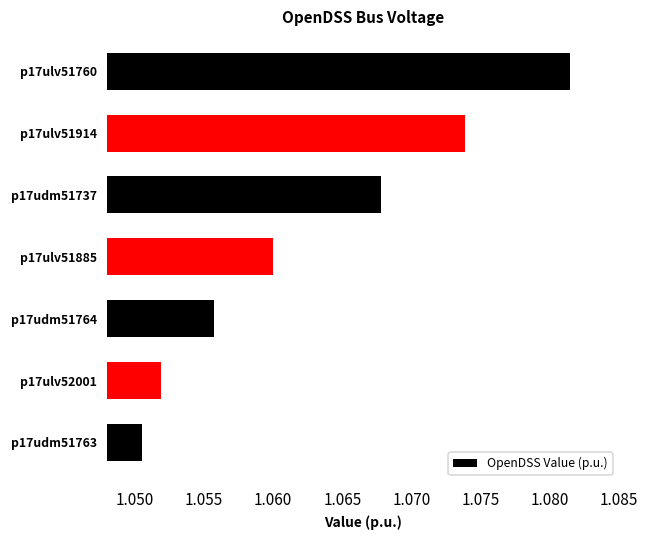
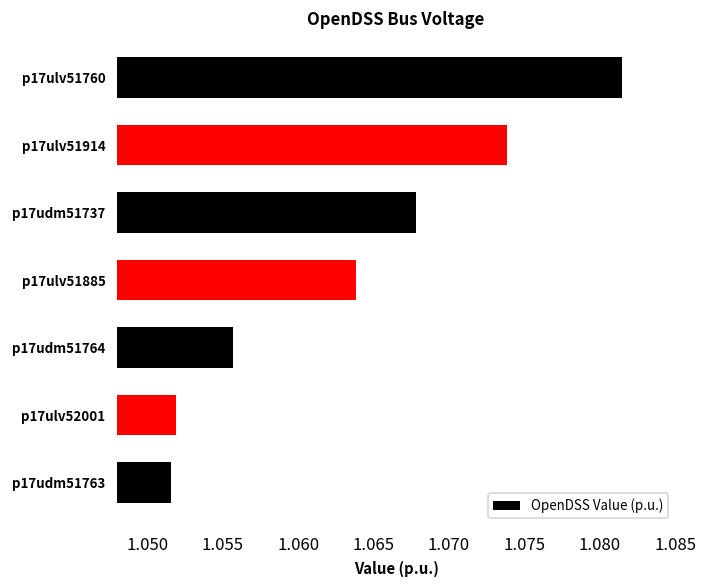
p17ulv51885: 1.0600 -> 1.0638
p17udm51763: 1.0505 -> 1.0516
